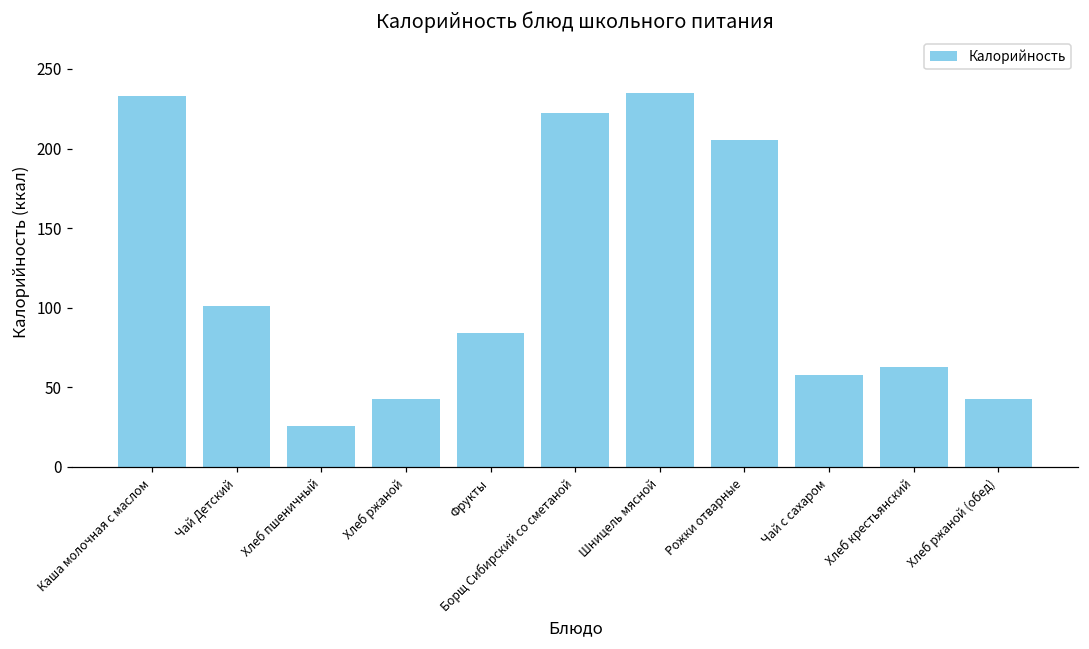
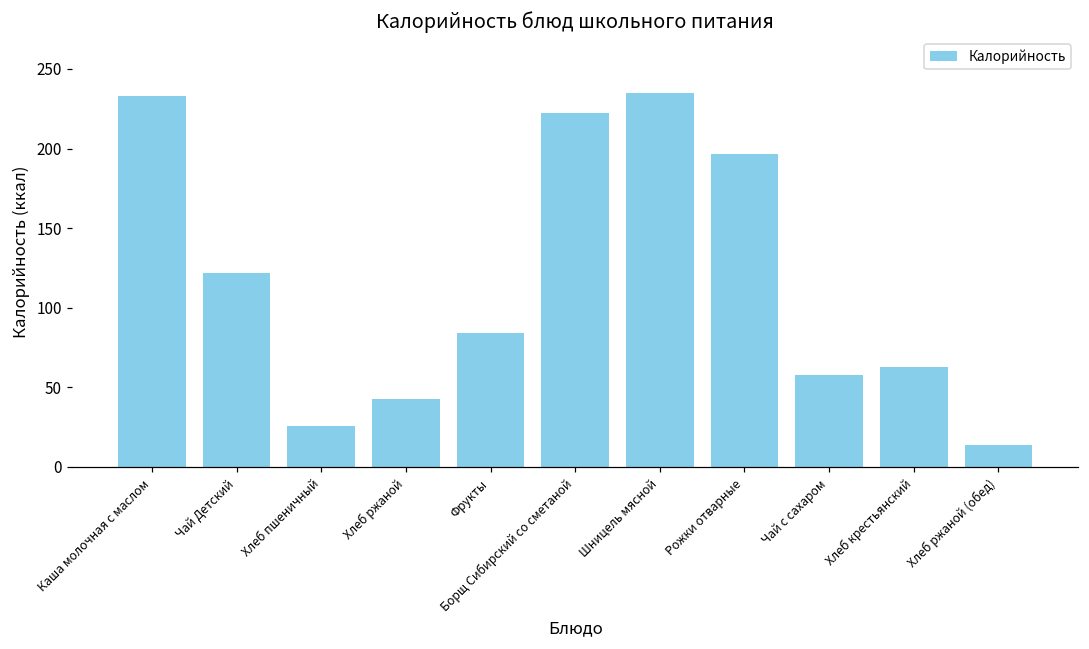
Чай Детский: 101 -> 122
Рожки отварные: 206 -> 197
Хлеб ржаной (обед): 42 -> 14
